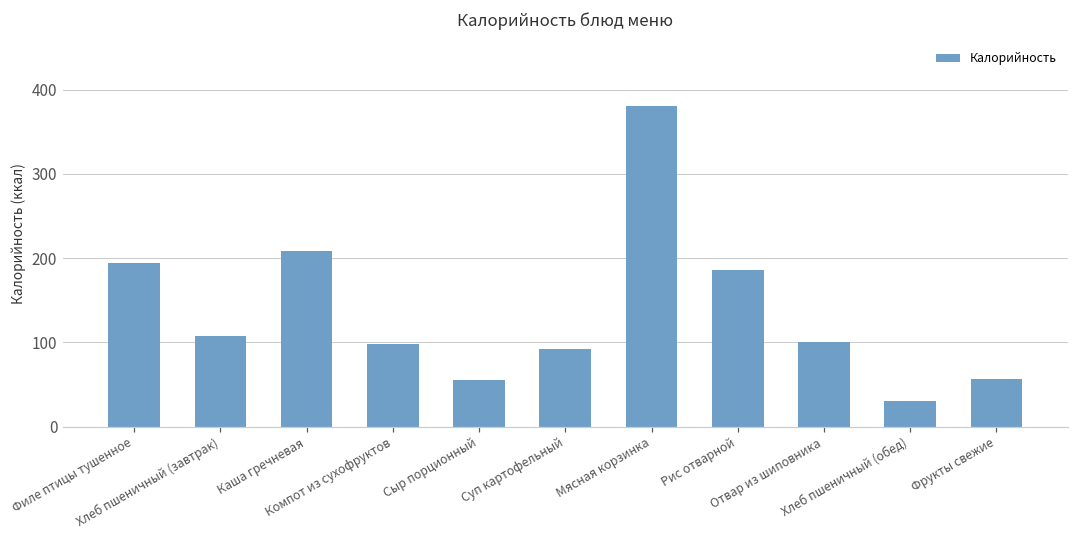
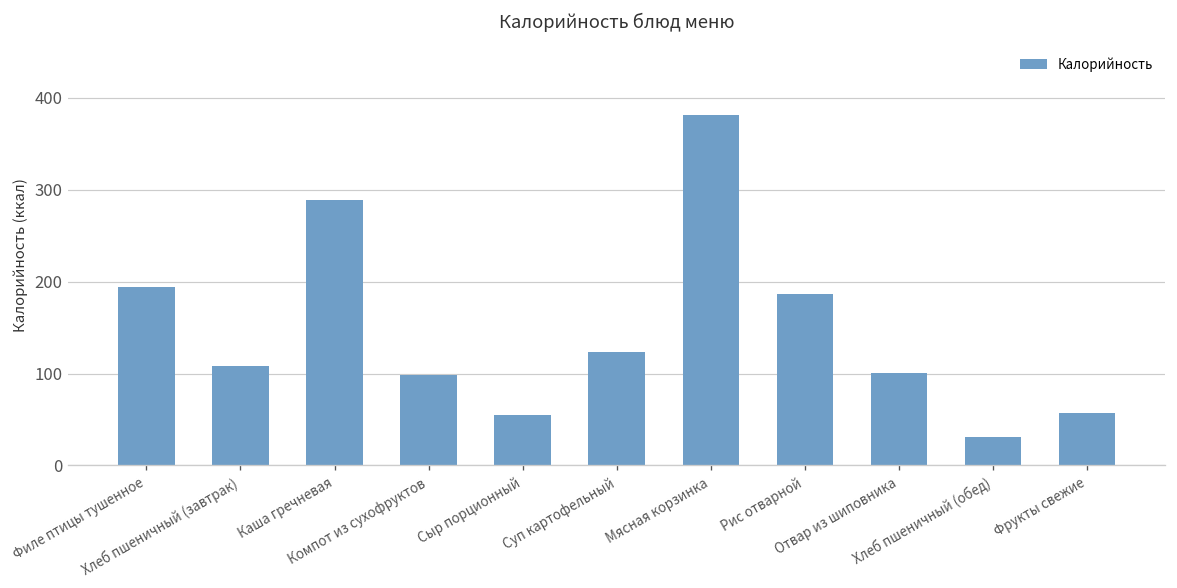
Каша гречневая: 210 -> 290
Суп картофельный: 90 -> 120
